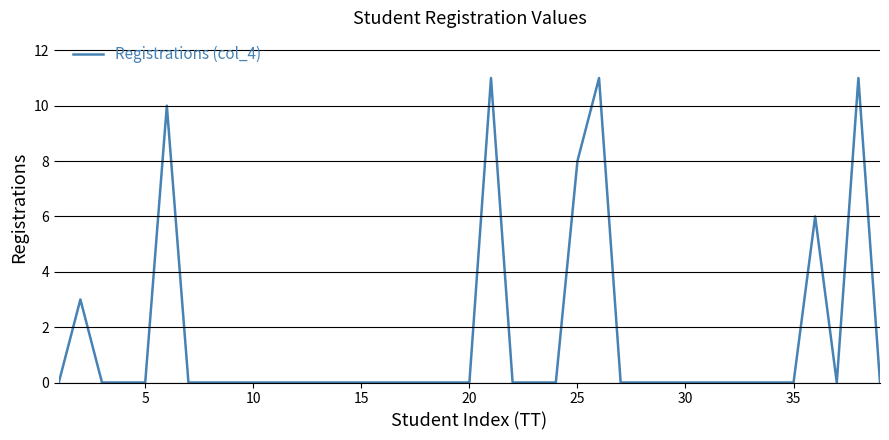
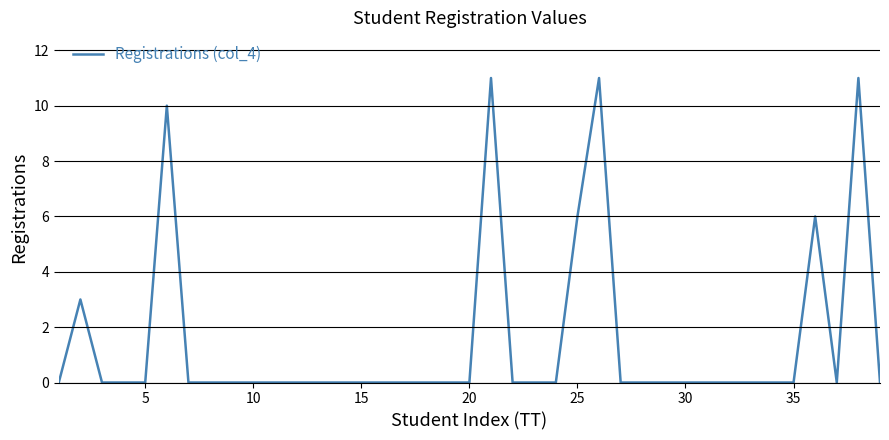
25: 8 -> 6
